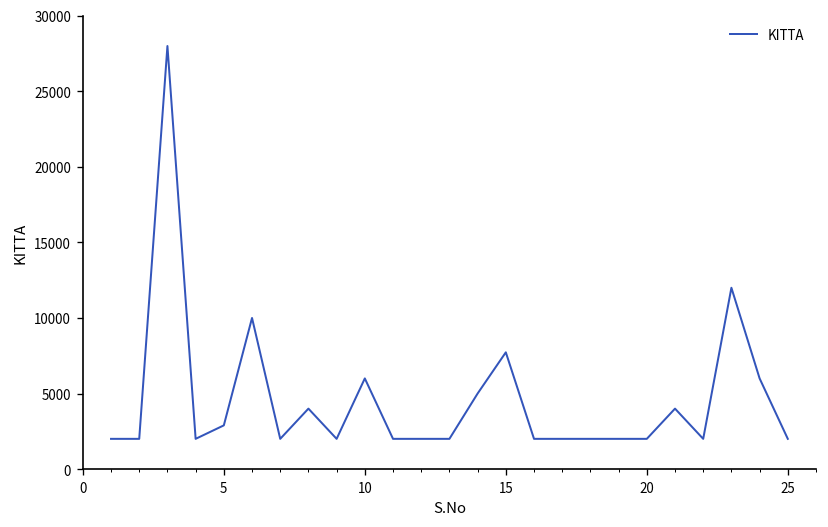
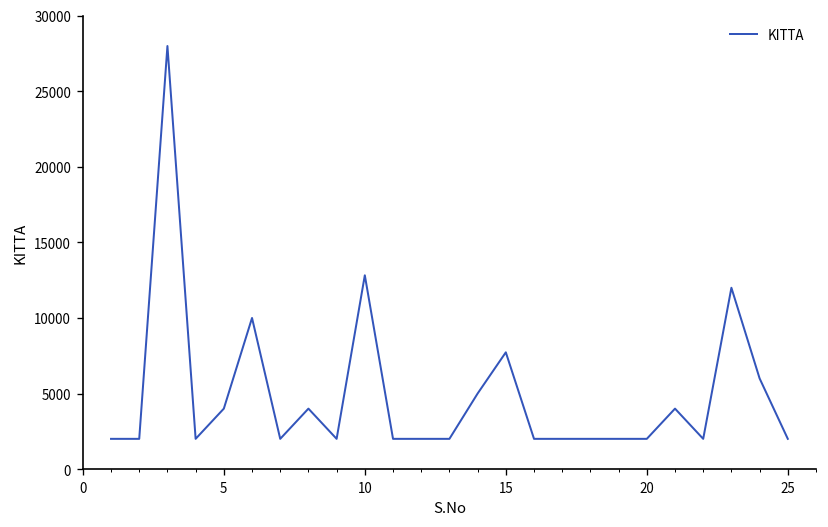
5: 2900 -> 4000
10: 6000 -> 12800
